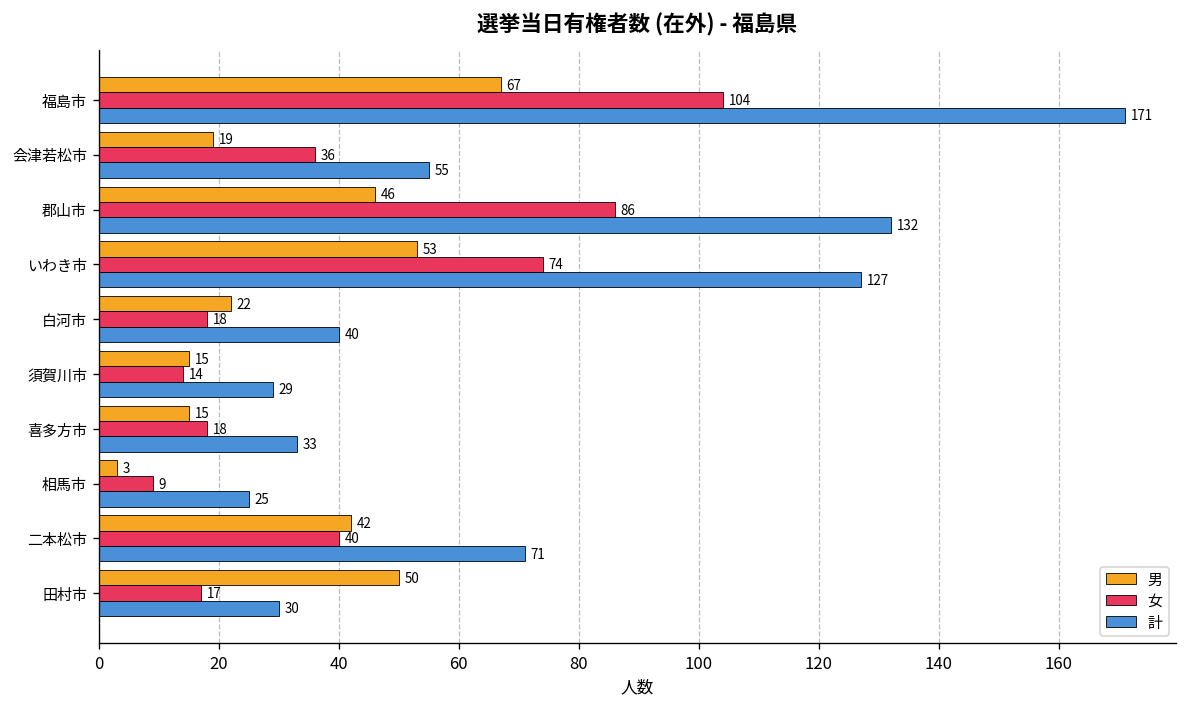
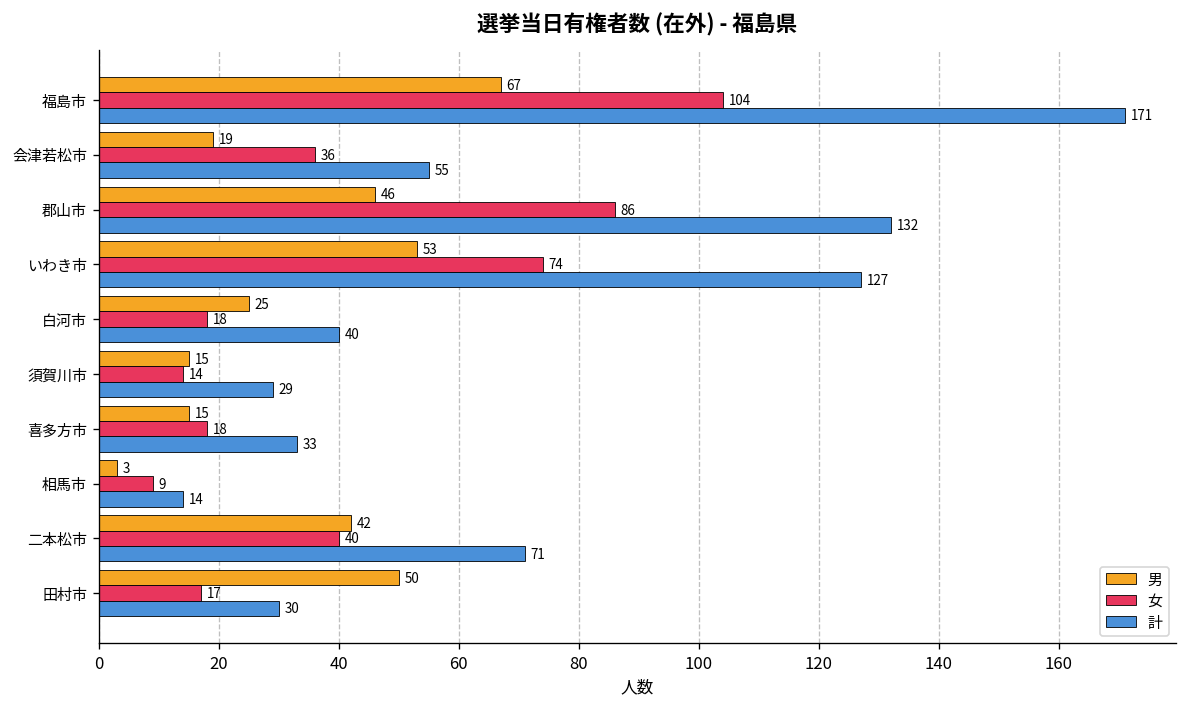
男, 白河市: 22 -> 25
計, 相馬市: 25 -> 14
